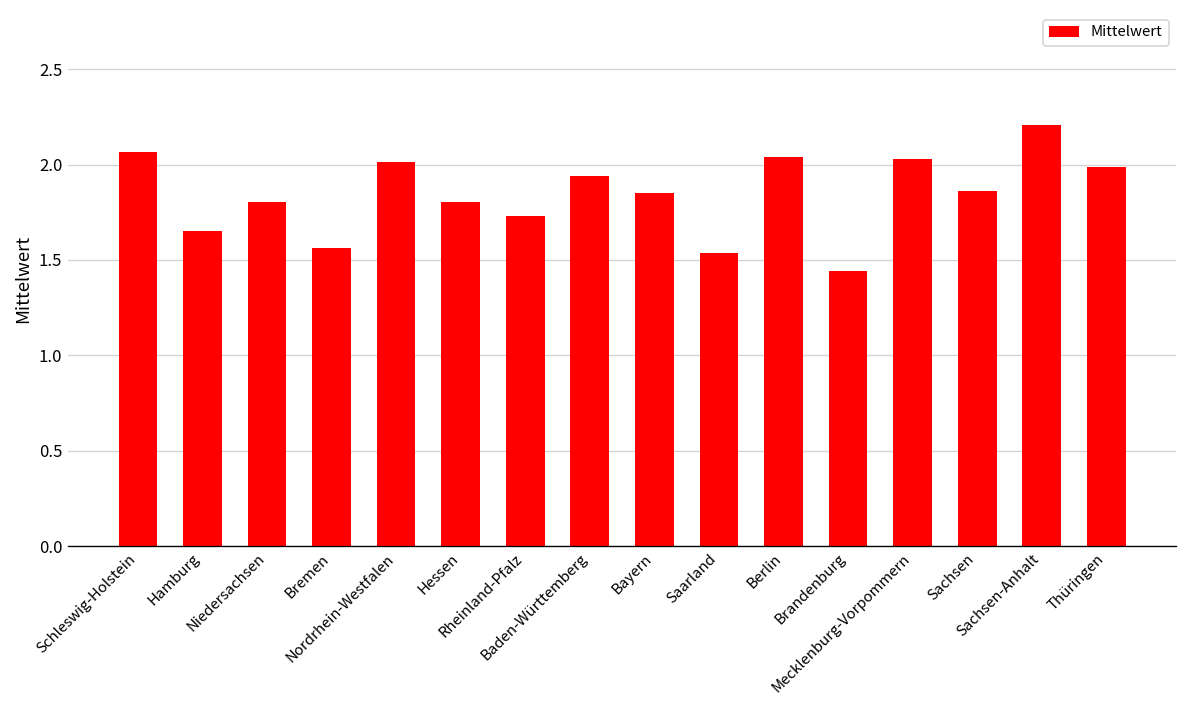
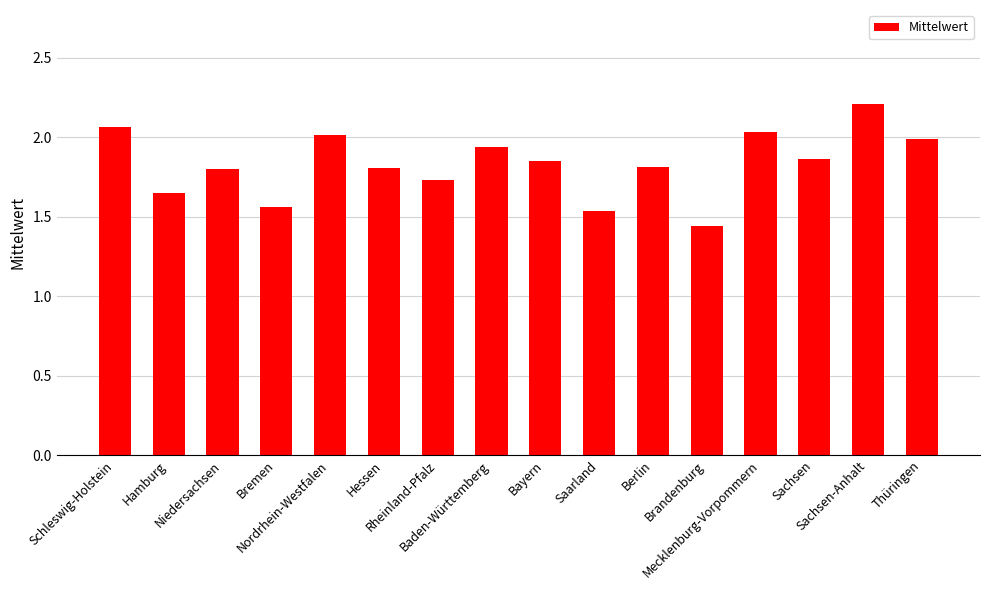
Berlin: 2.04 -> 1.81
